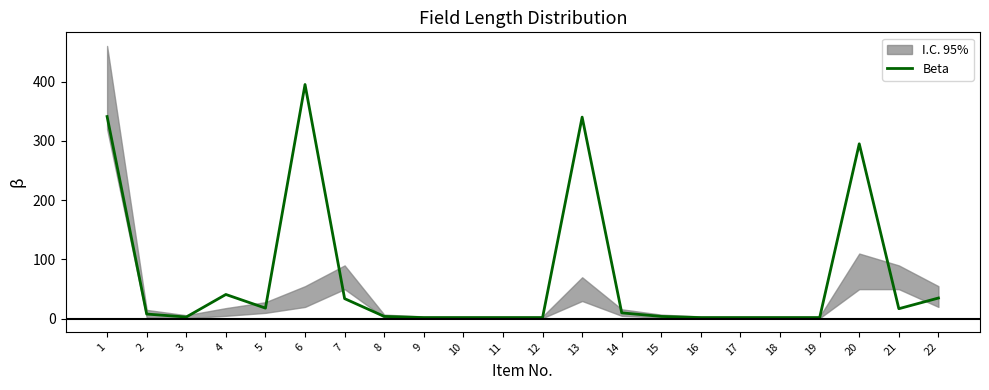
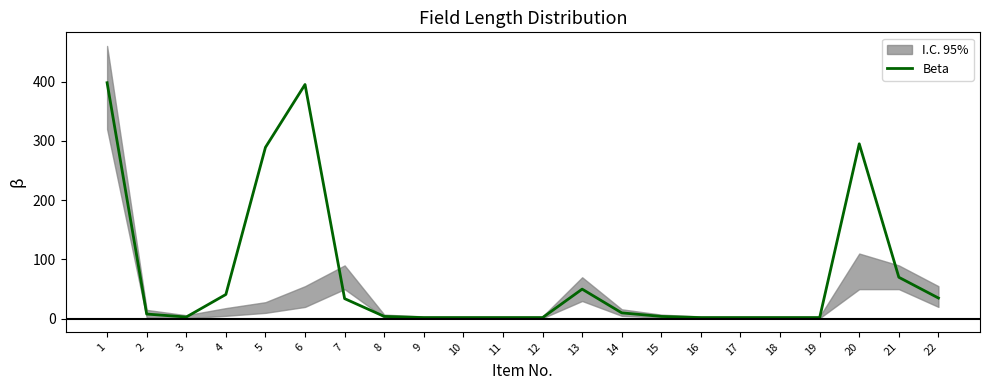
Beta, 1: 340 -> 400
Beta, 5: 20 -> 290
Beta, 13: 340 -> 50
Beta, 21: 20 -> 70
